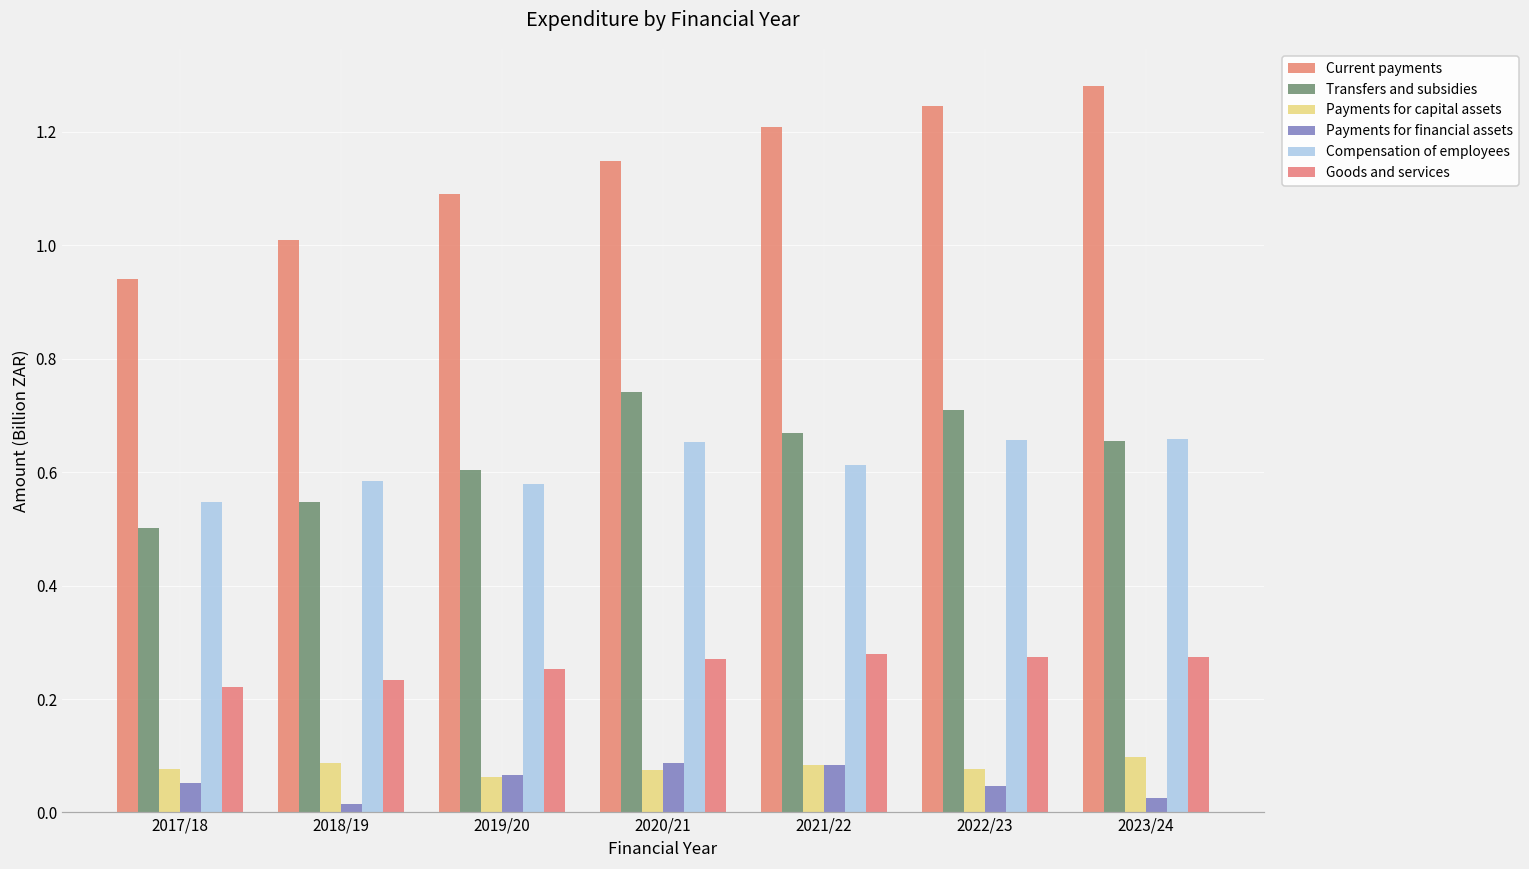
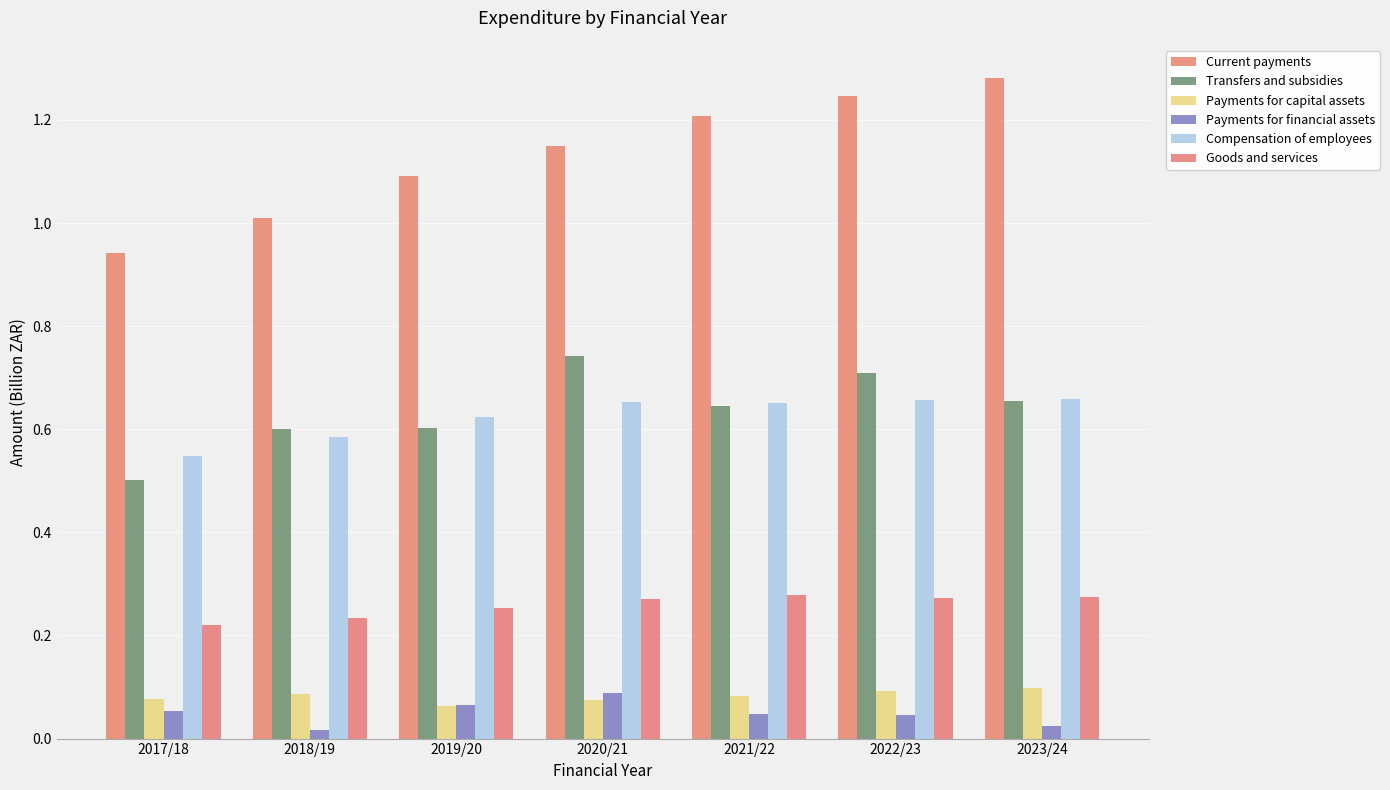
Transfers and subsidies, 2018/19: 0.55 -> 0.60
Compensation of employees, 2019/20: 0.58 -> 0.62
Transfers and subsidies, 2021/22: 0.67 -> 0.65
Payments for financial assets, 2021/22: 0.08 -> 0.05
Compensation of employees, 2021/22: 0.61 -> 0.65
Payments for capital assets, 2022/23: 0.08 -> 0.09
